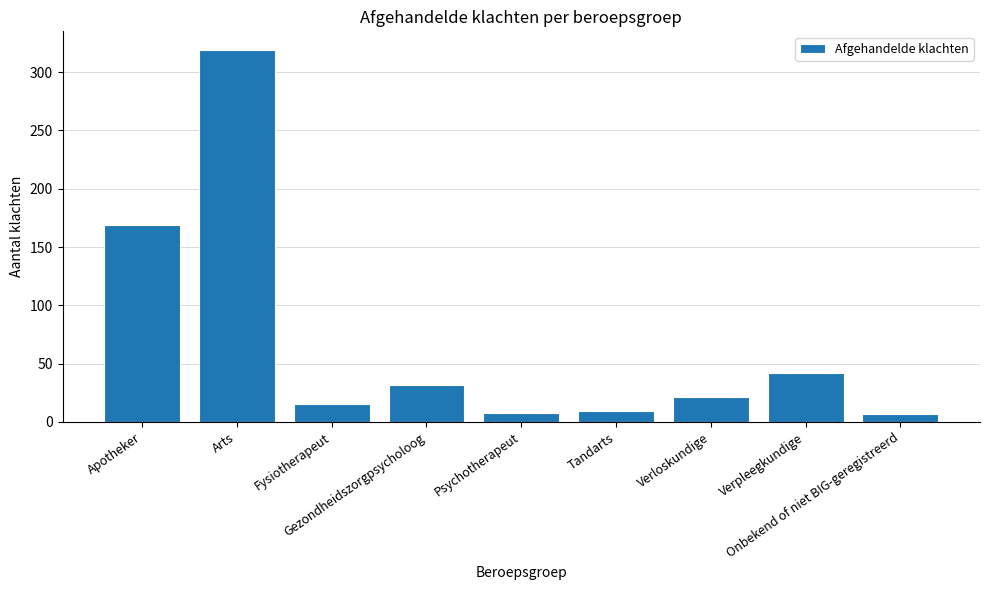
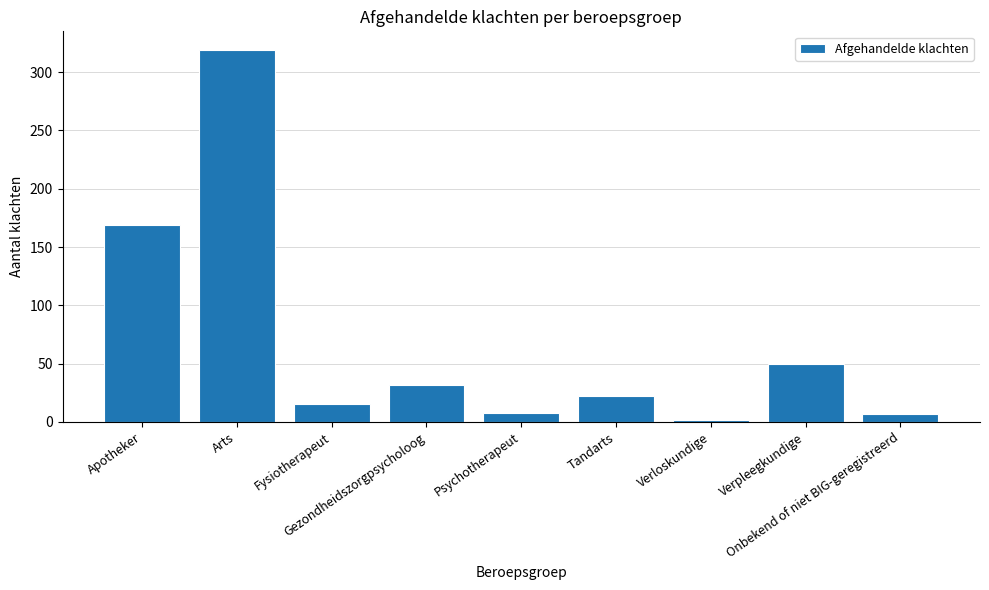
Tandarts: 9 -> 22
Verloskundige: 21 -> 2
Verpleegkundige: 42 -> 50
